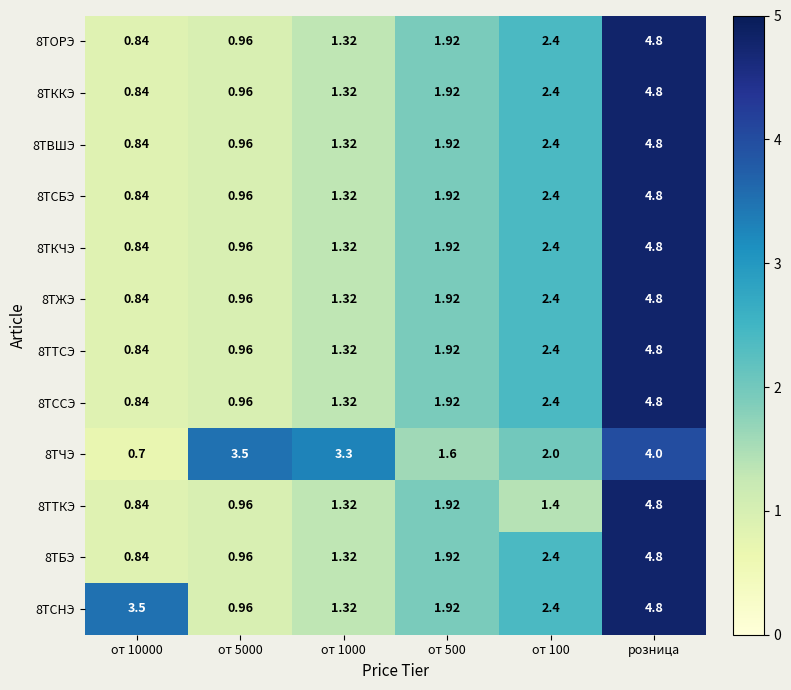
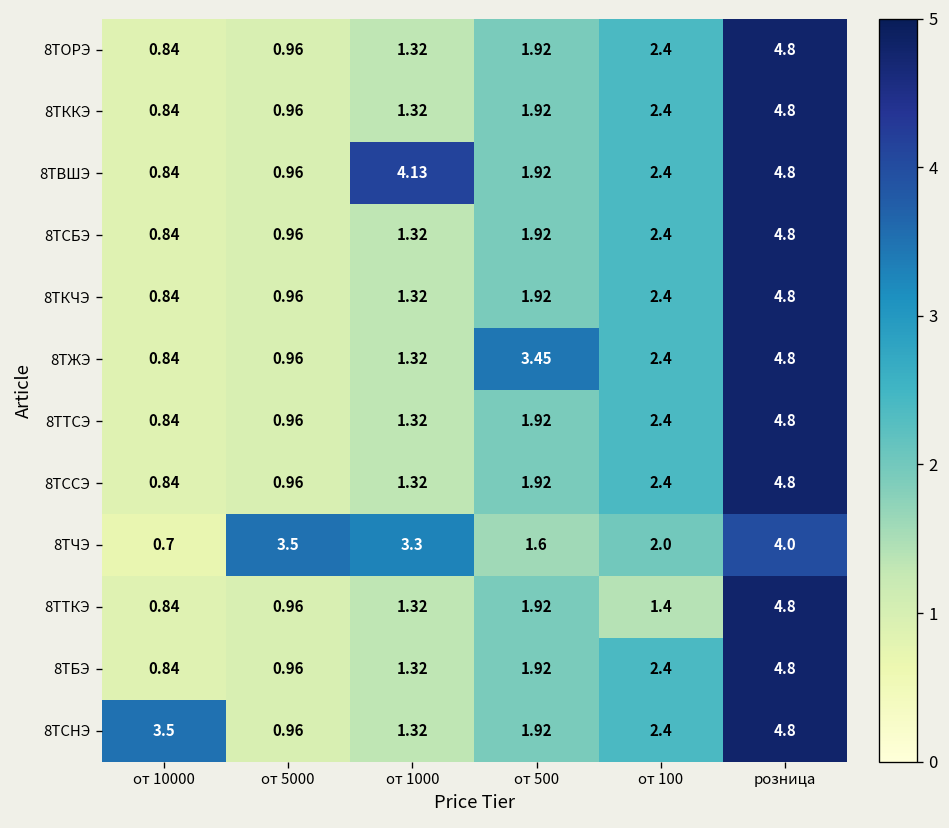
8ТВШЭ, от 1000: 1.32 -> 4.13
8ТЖЭ, от 500: 1.92 -> 3.45
